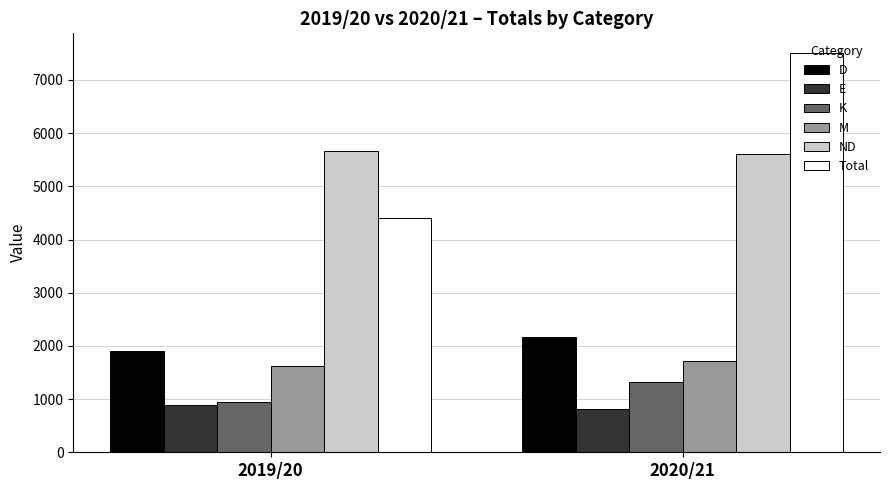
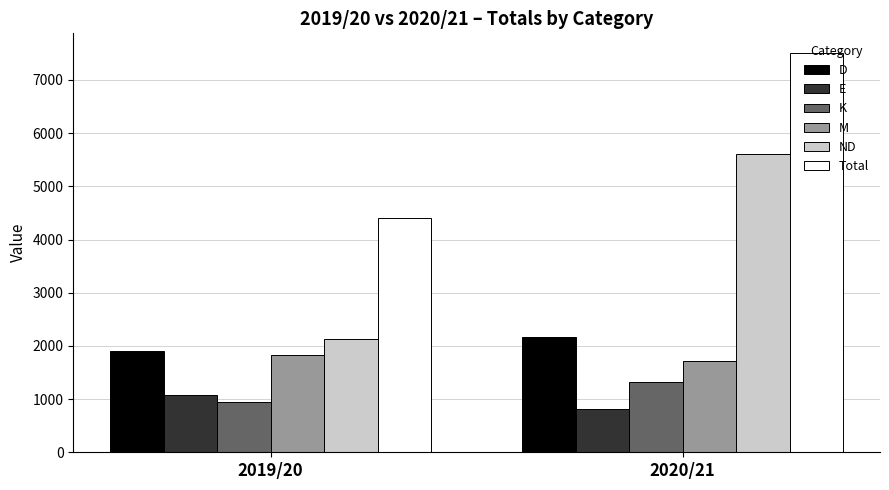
E, 2019/20: 900 -> 1100
M, 2019/20: 1600 -> 1800
ND, 2019/20: 5700 -> 2100
